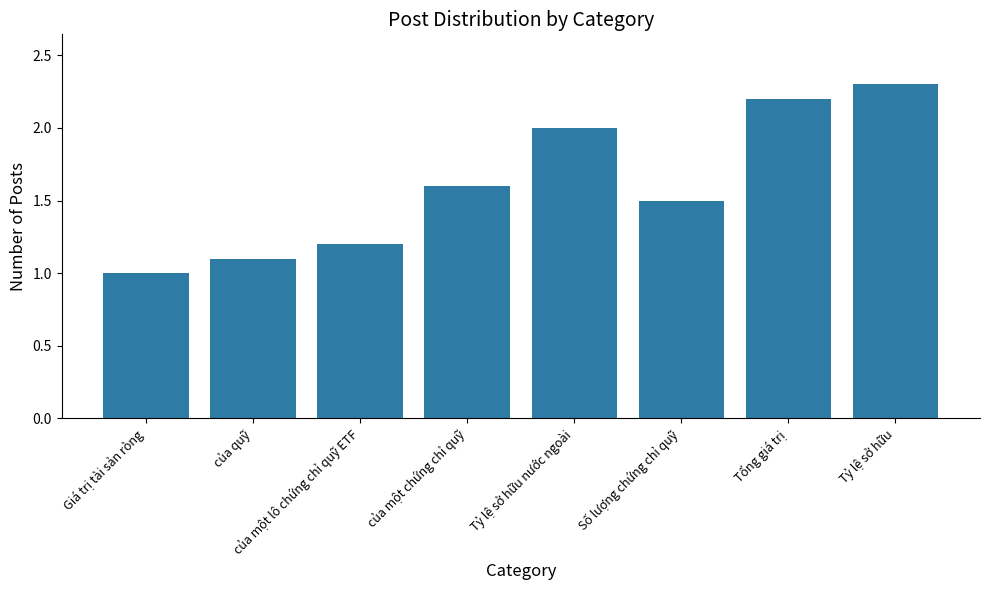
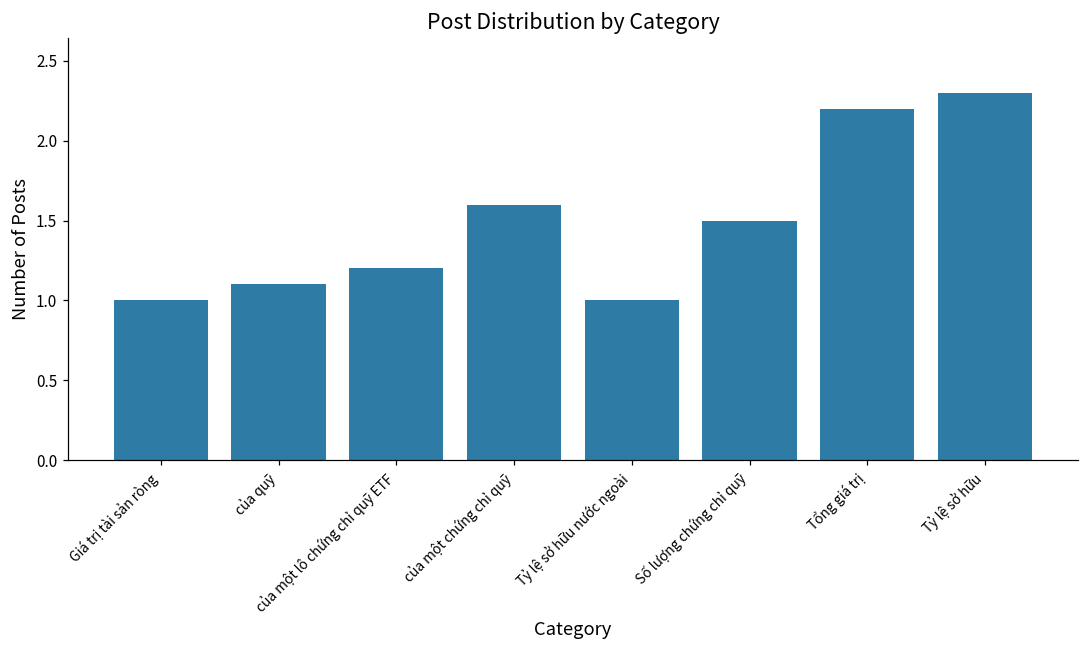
Tỷ lệ sở hữu nước ngoài: 2 -> 1
